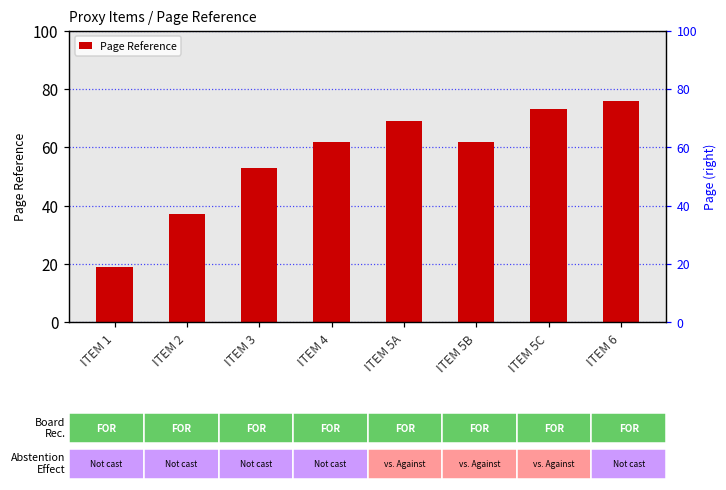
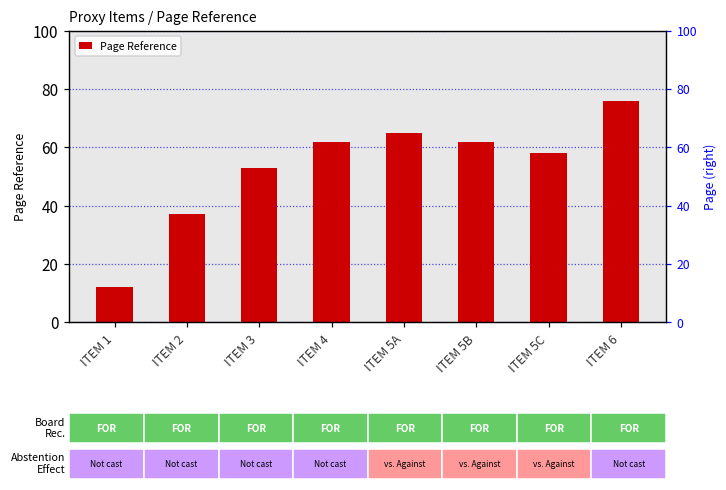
ITEM 1: 19 -> 12
ITEM 5A: 69 -> 65
ITEM 5C: 73 -> 58
